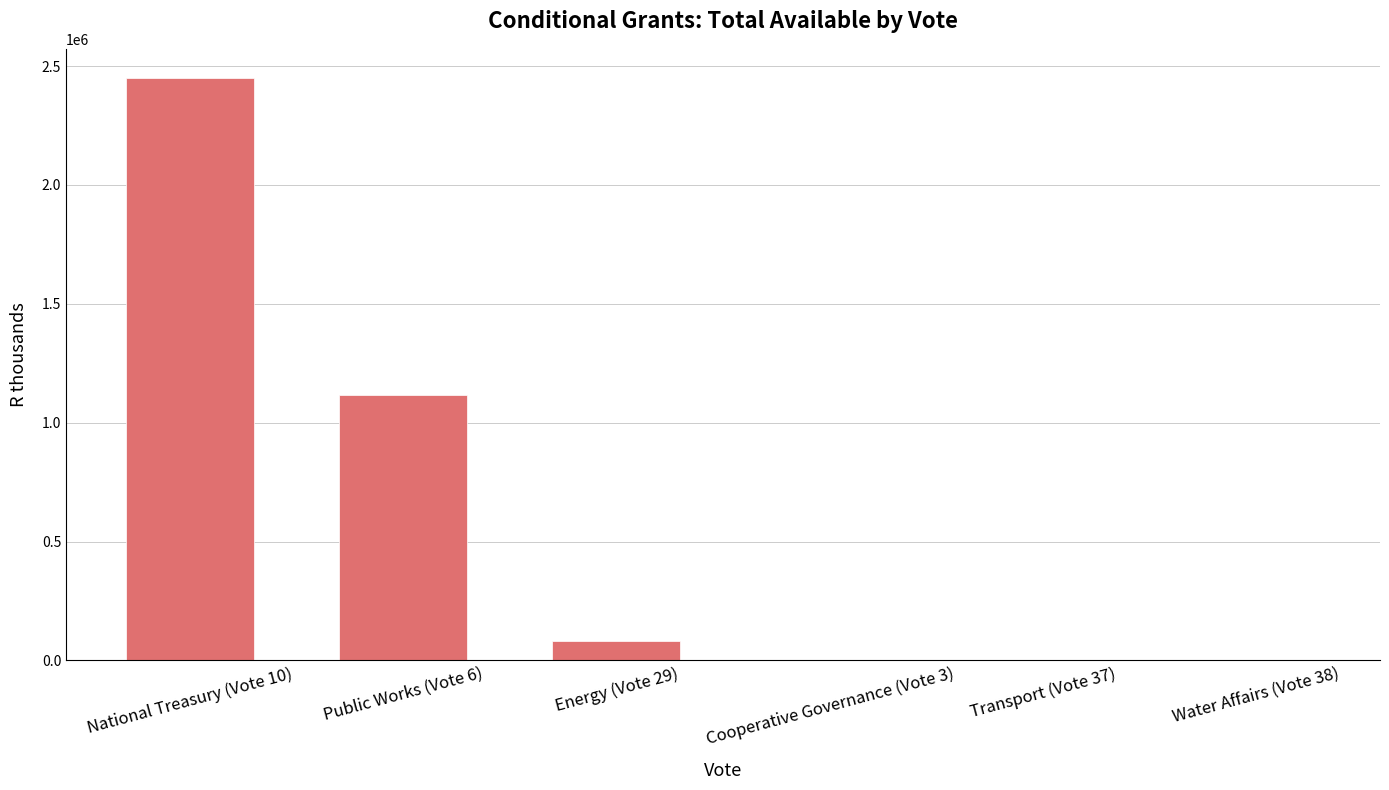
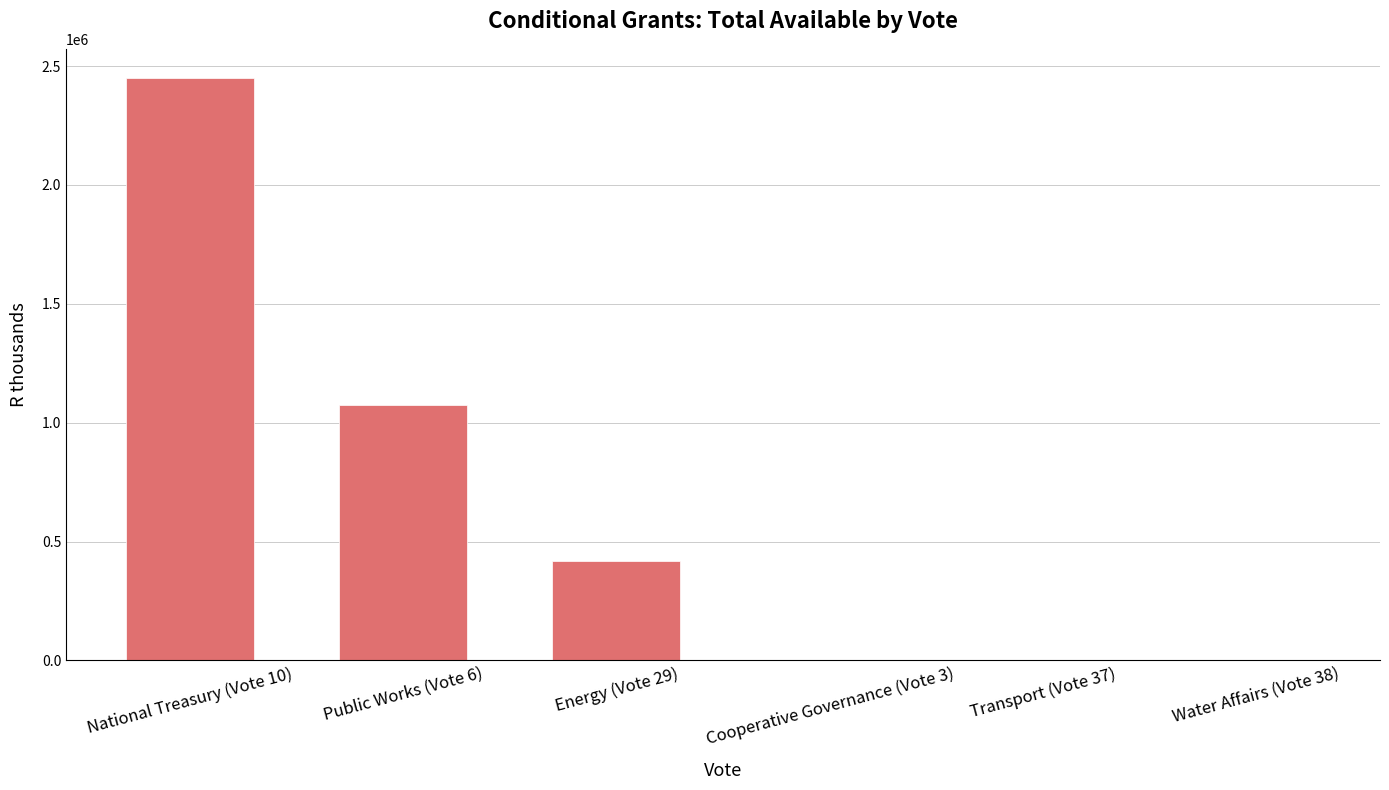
Public Works (Vote 6): 1120000 -> 1080000
Energy (Vote 29): 80000 -> 420000
